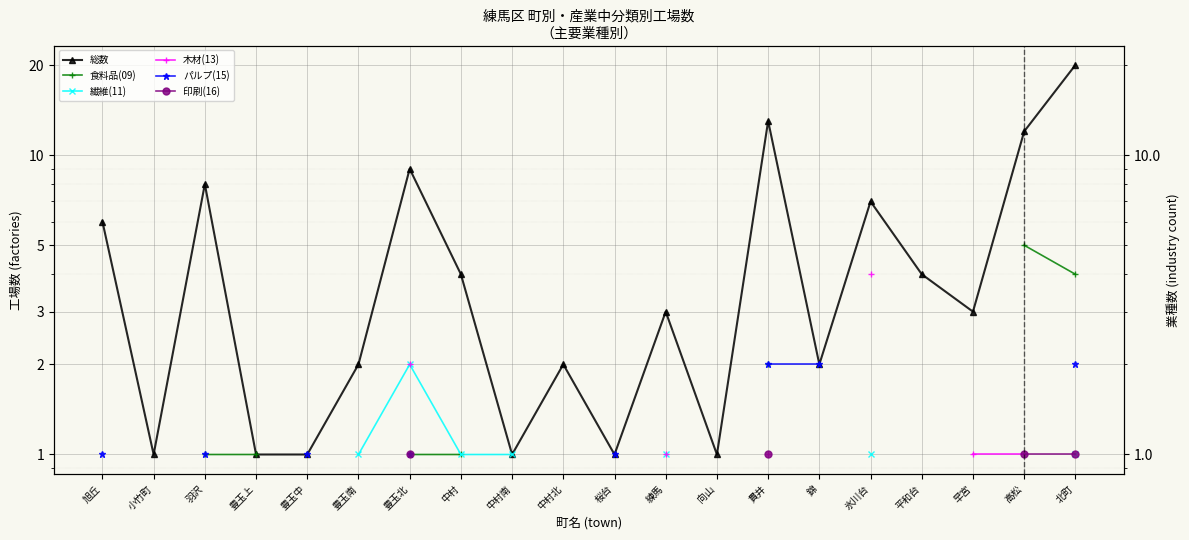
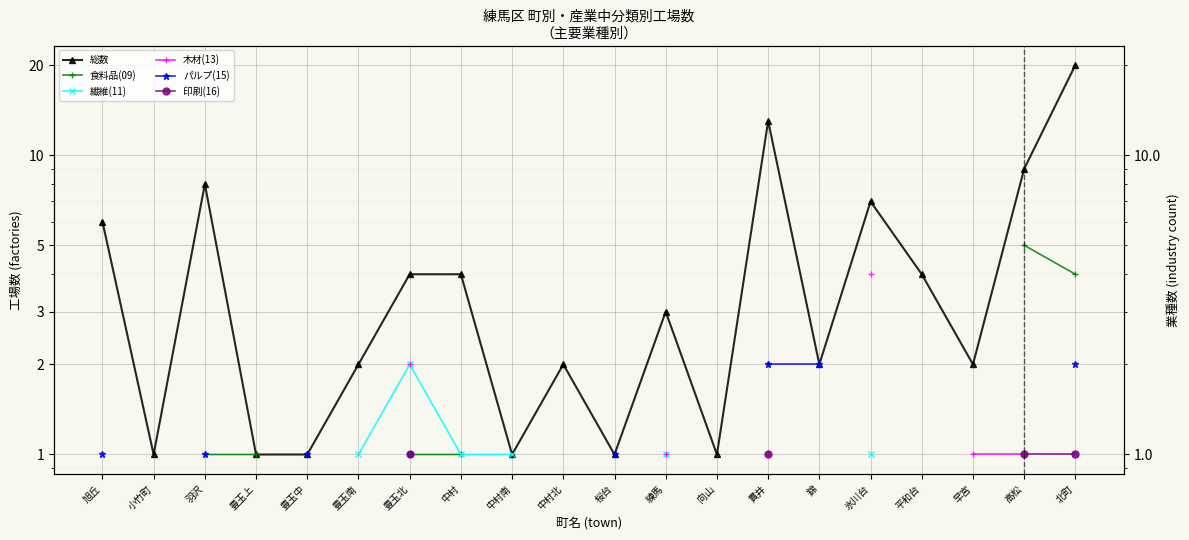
総数, 豊玉北: 9 -> 4
総数, 早宮: 3 -> 2
総数, 高松: 12 -> 9
